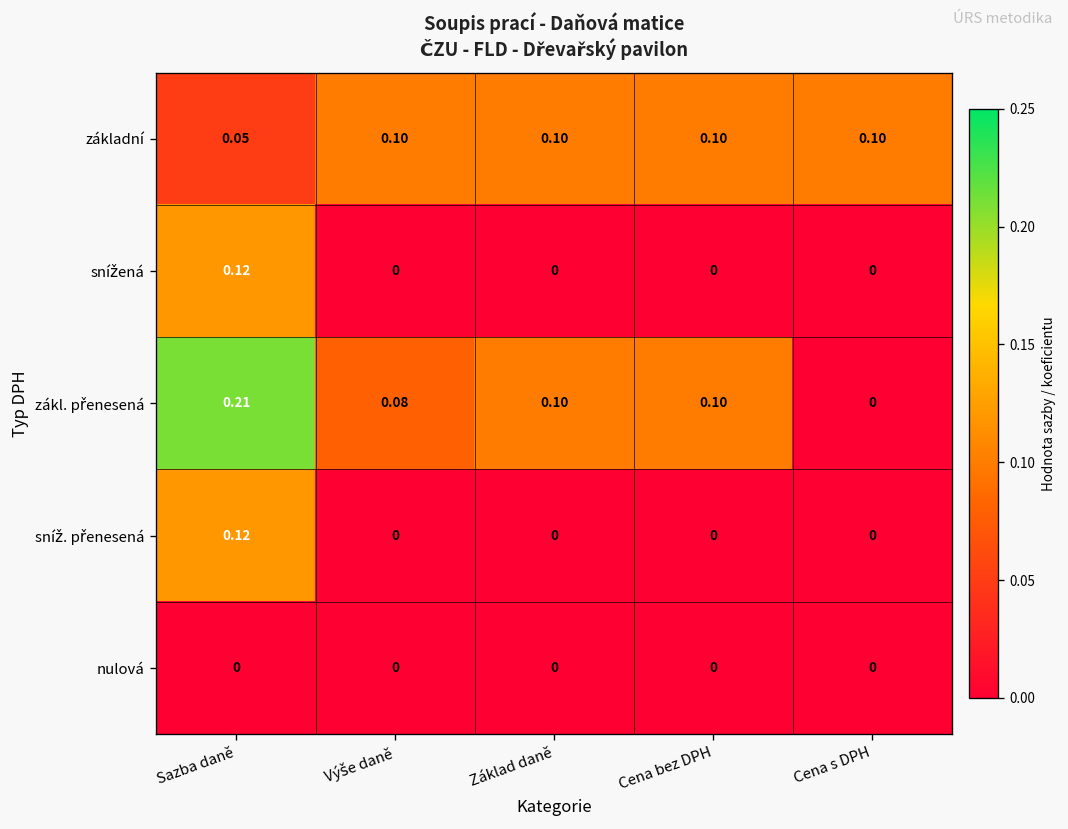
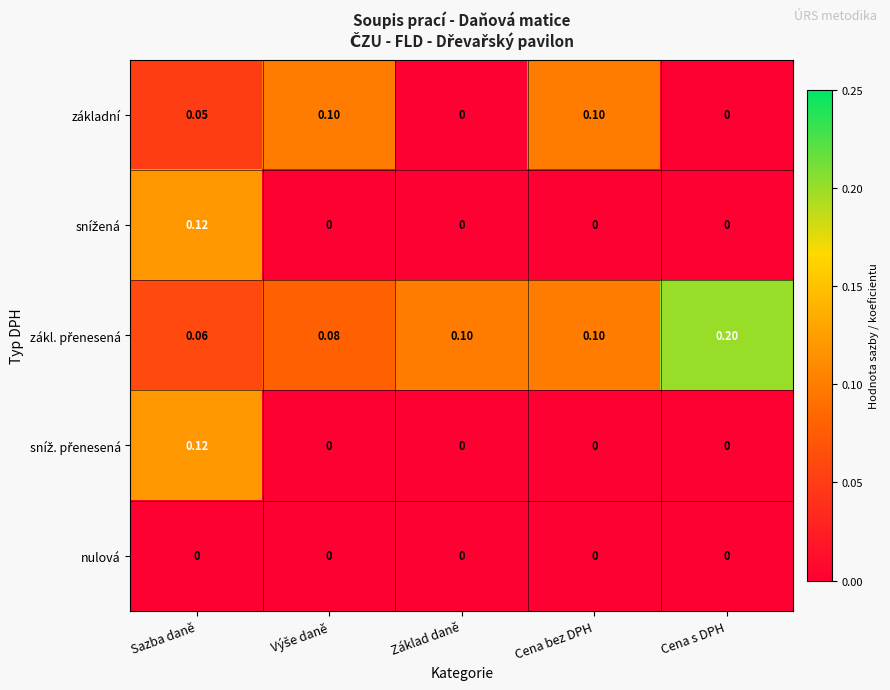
základní, Základ daně: 0.10 -> 0
základní, Cena s DPH: 0.10 -> 0
zákl. přenesená, Sazba daně: 0.21 -> 0.06
zákl. přenesená, Cena s DPH: 0 -> 0.20
